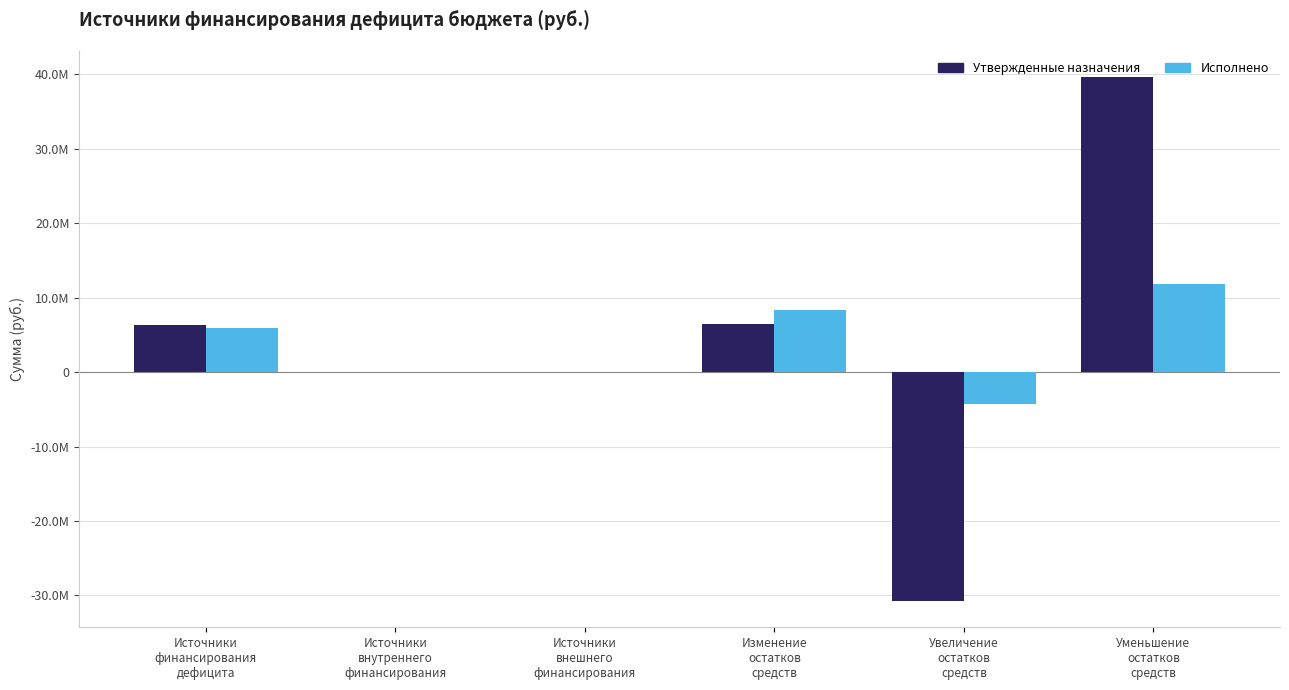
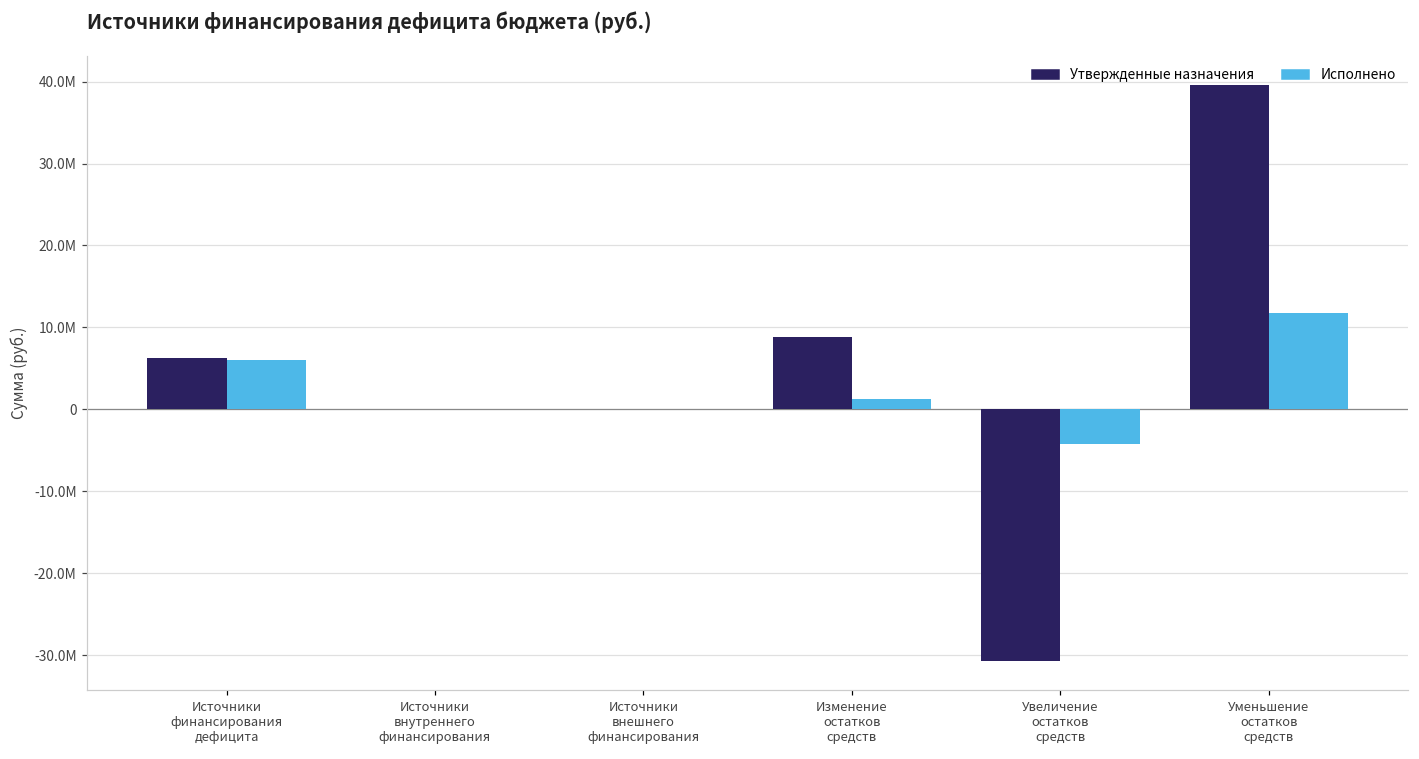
Утвержденные назначения, Изменение остатков средств: 6000000 -> 9000000
Исполнено, Изменение остатков средств: 8000000 -> 1000000
